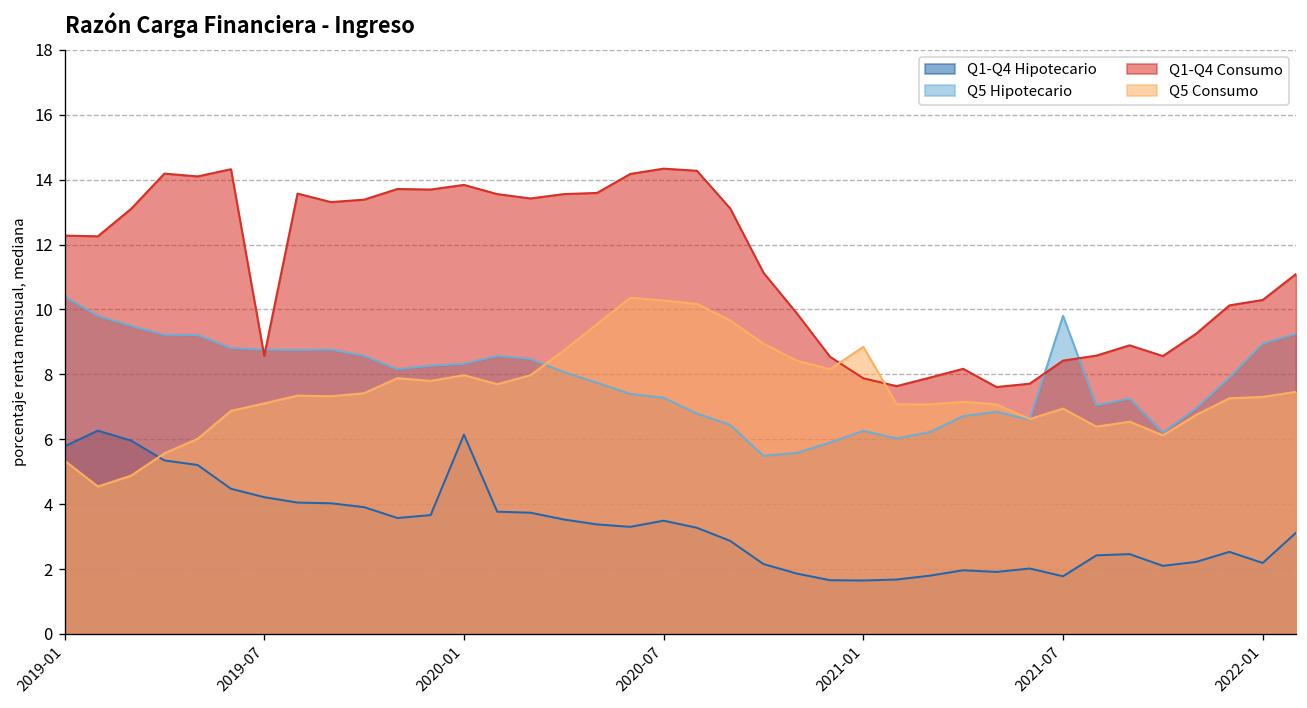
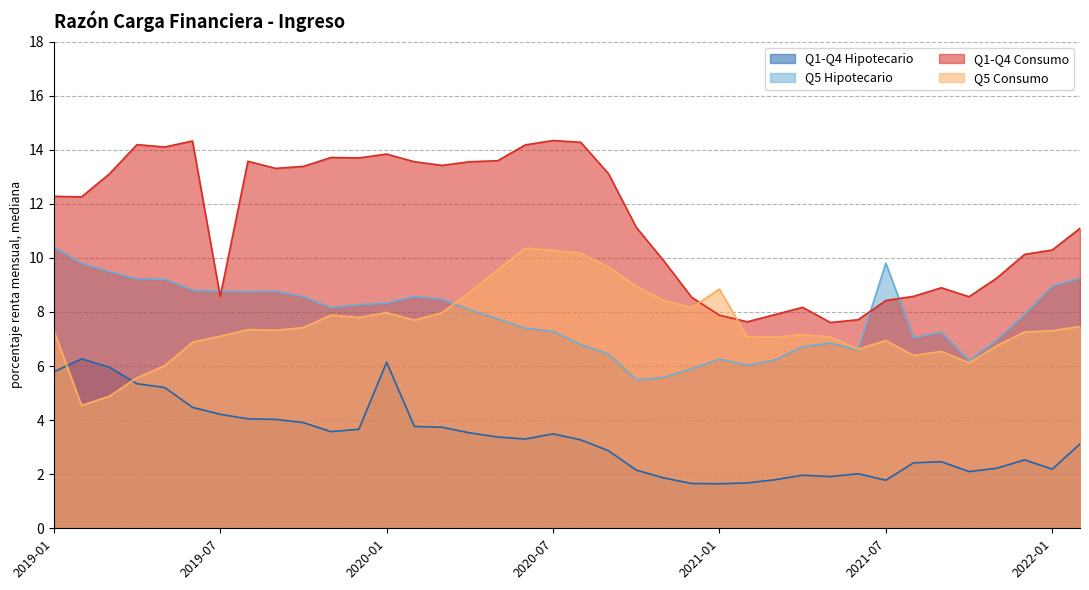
Q5 Consumo, 2019-01: 5.3 -> 7.3
